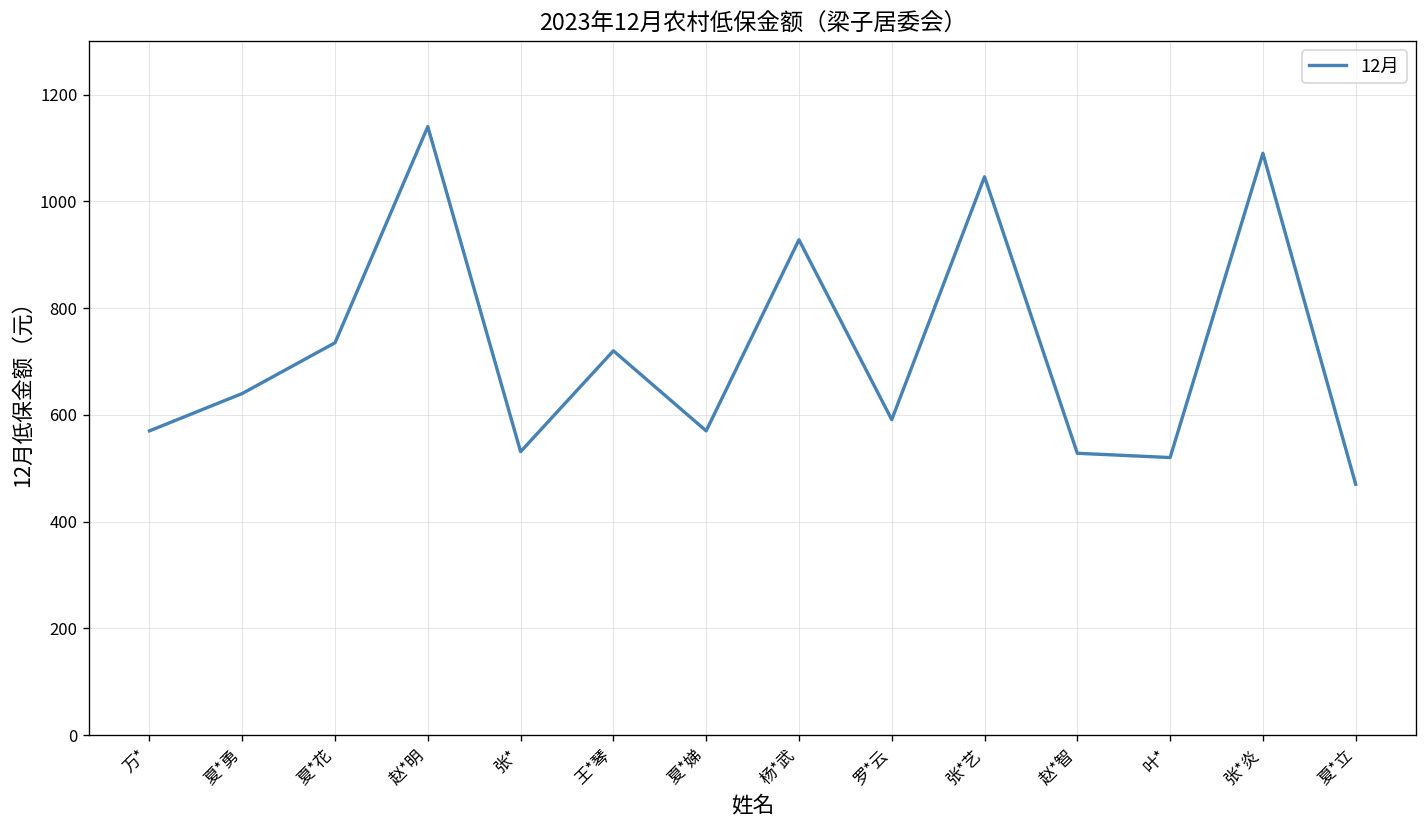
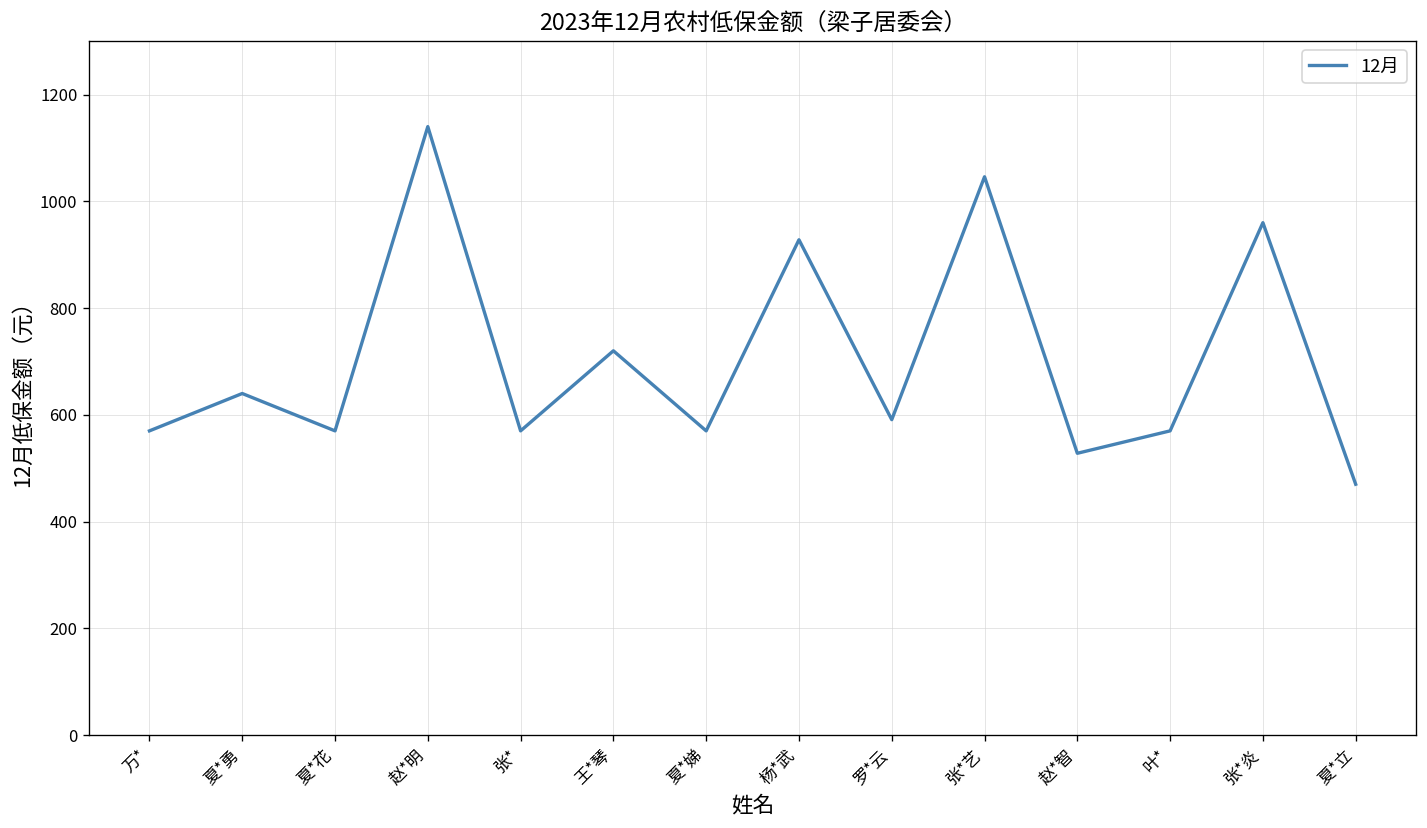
夏*花: 740 -> 570
张*: 530 -> 570
叶*: 520 -> 570
张*炎: 1090 -> 960
